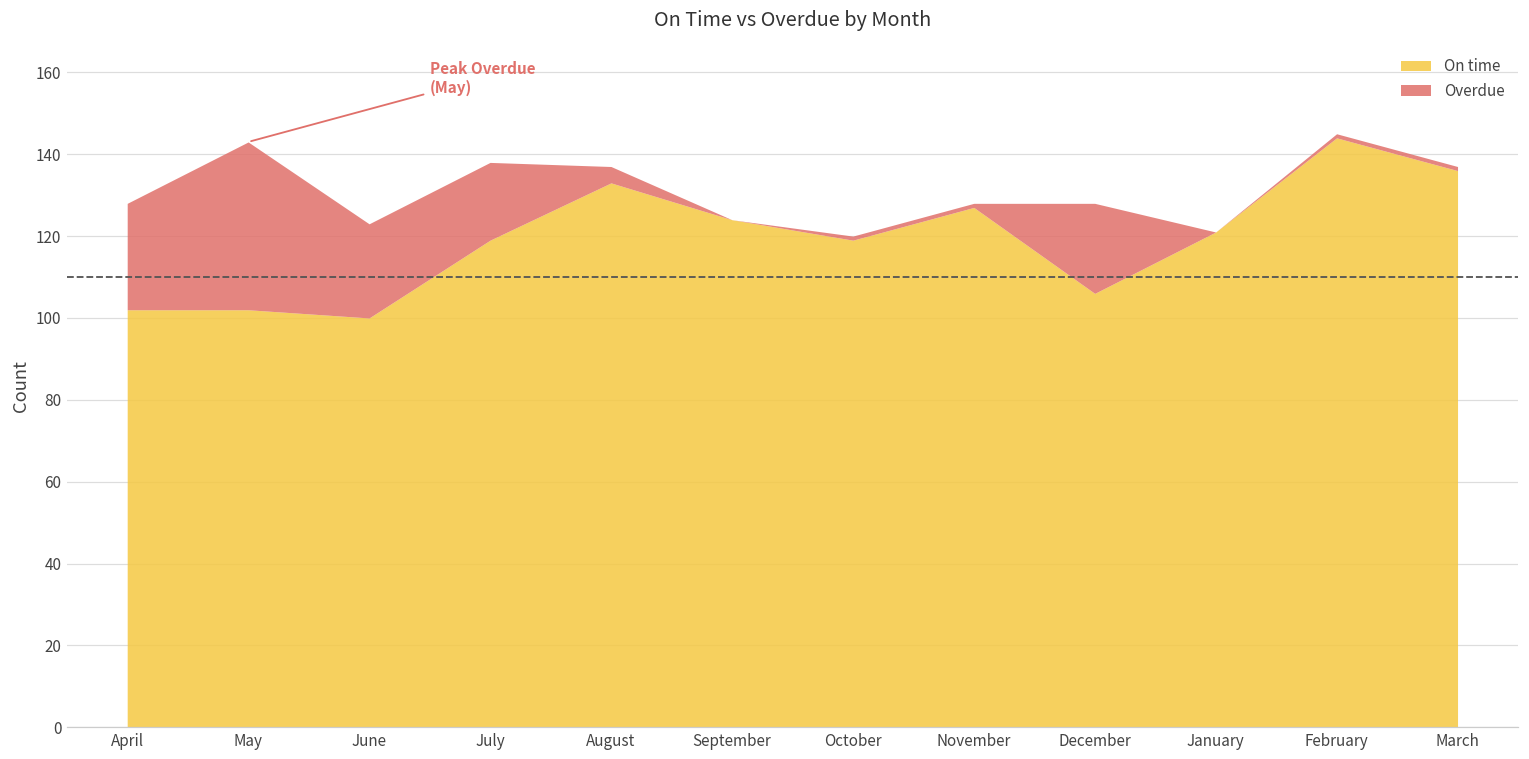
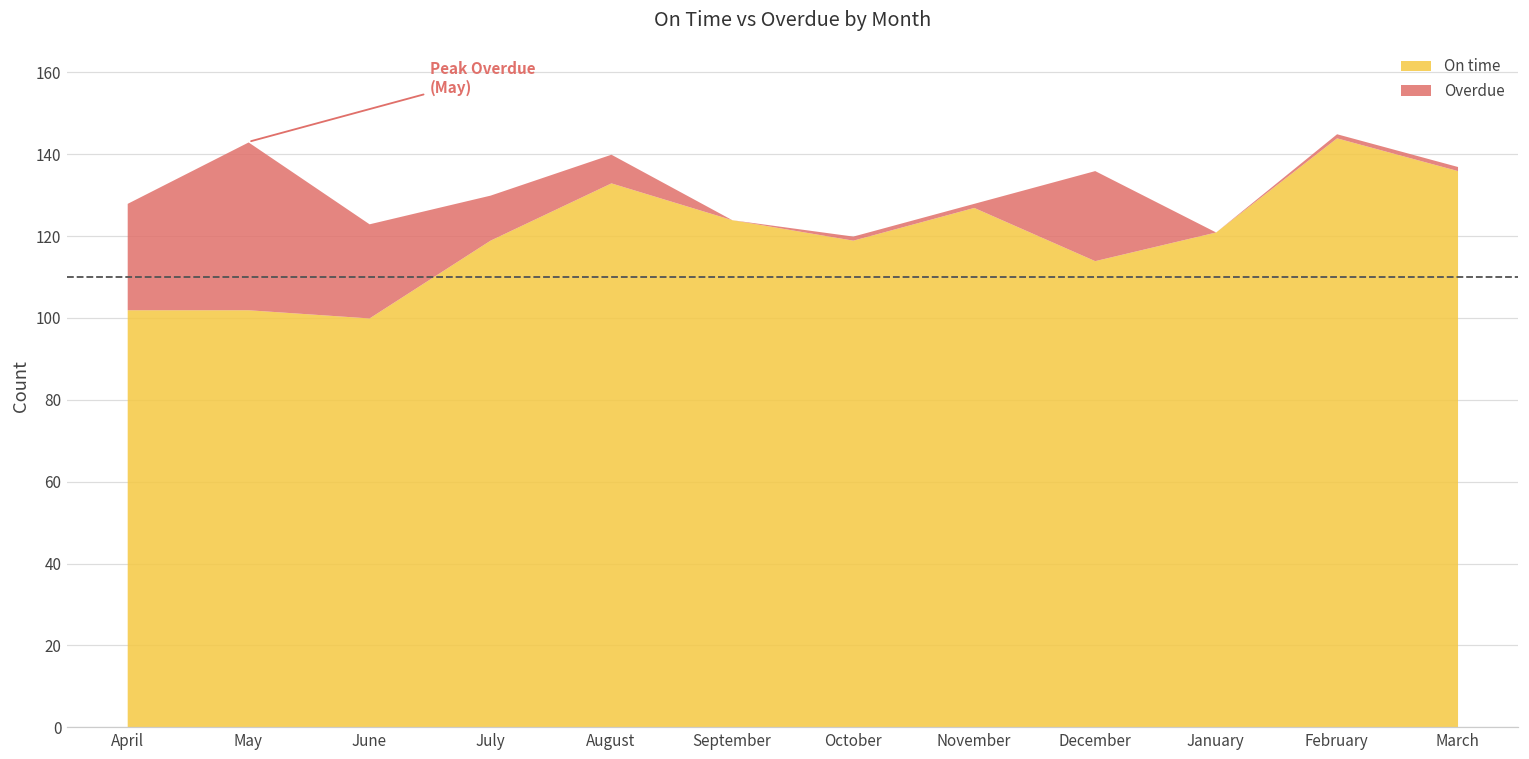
Overdue, July: 19 -> 11
Overdue, August: 4 -> 7
On time, December: 106 -> 114
